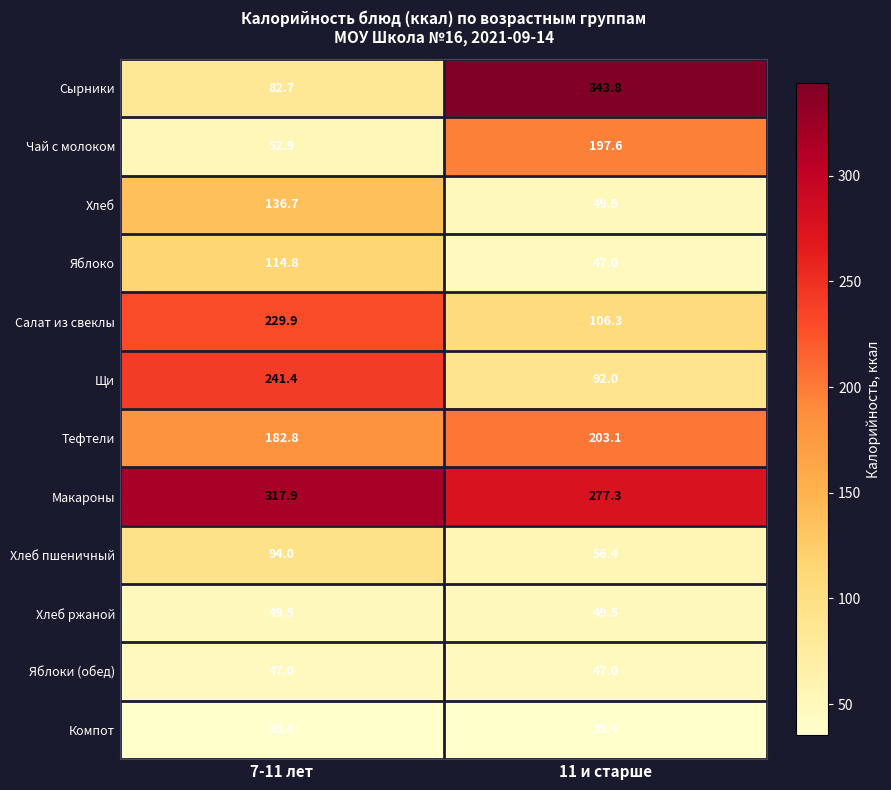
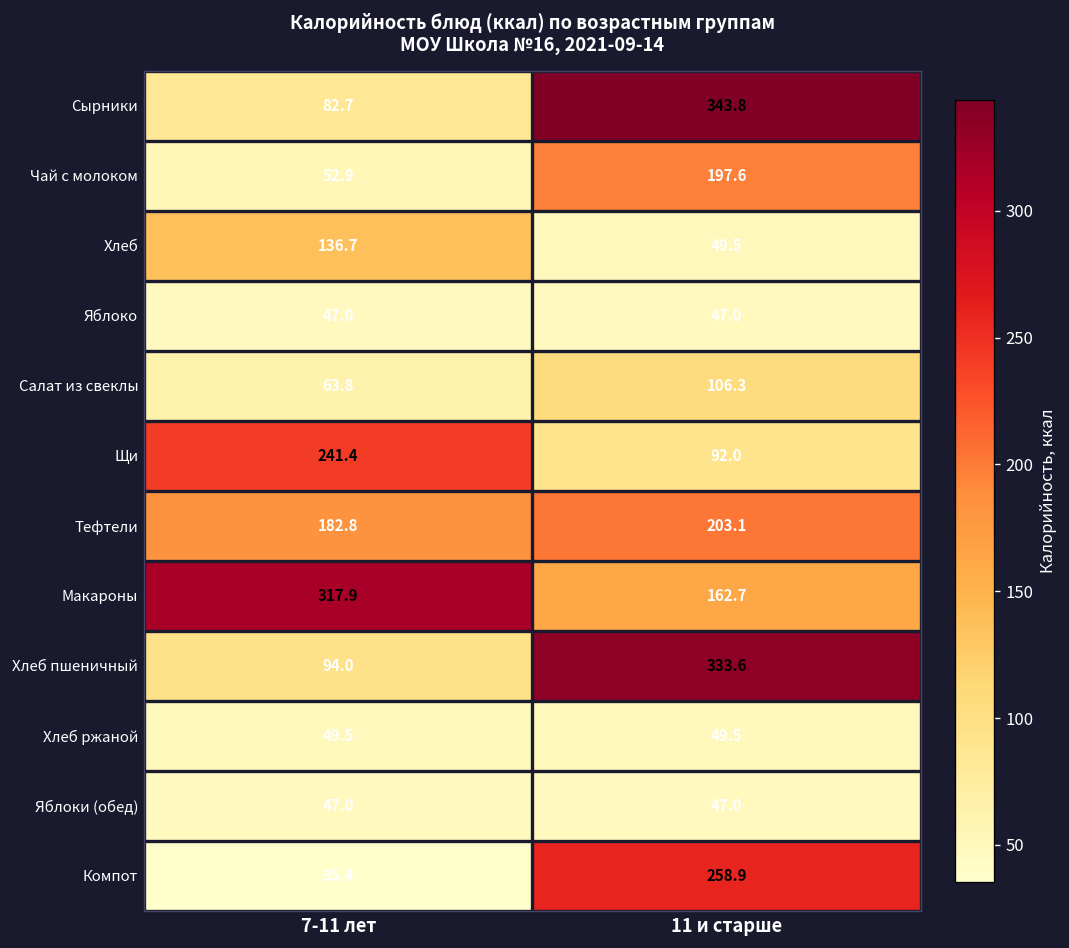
Яблоко, 7-11 лет: 114.8 -> 47.0
Салат из свеклы, 7-11 лет: 229.9 -> 63.8
Макароны, 11 и старше: 277.3 -> 162.7
Хлеб пшеничный, 11 и старше: 56.4 -> 333.6
Компот, 11 и старше: 35.4 -> 258.9
